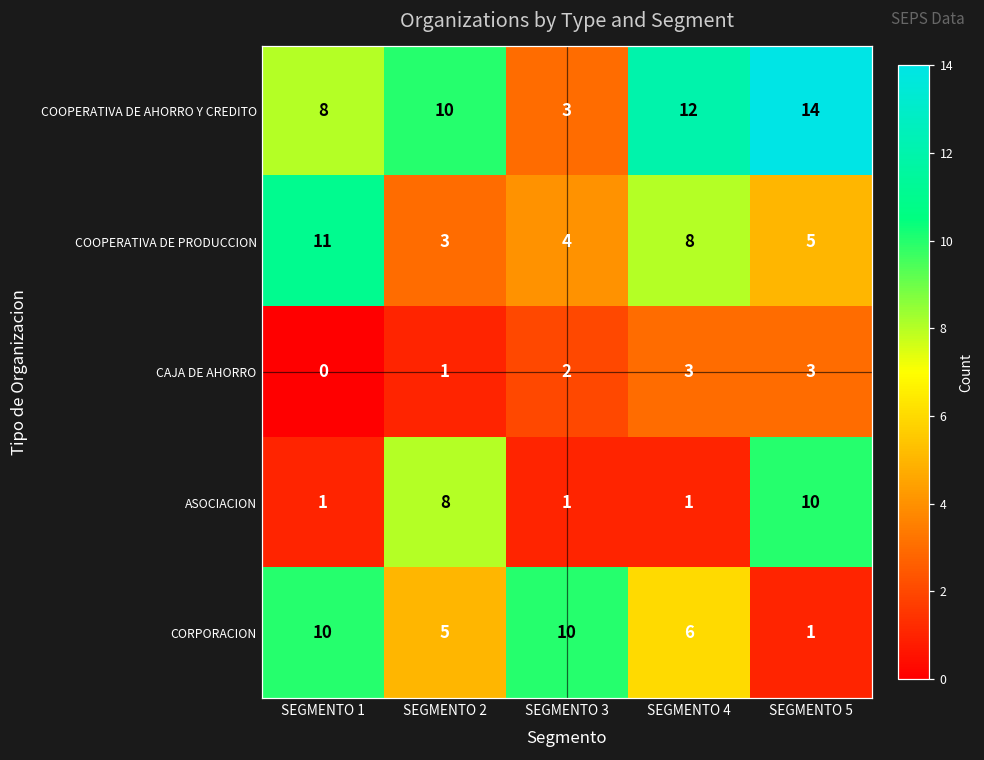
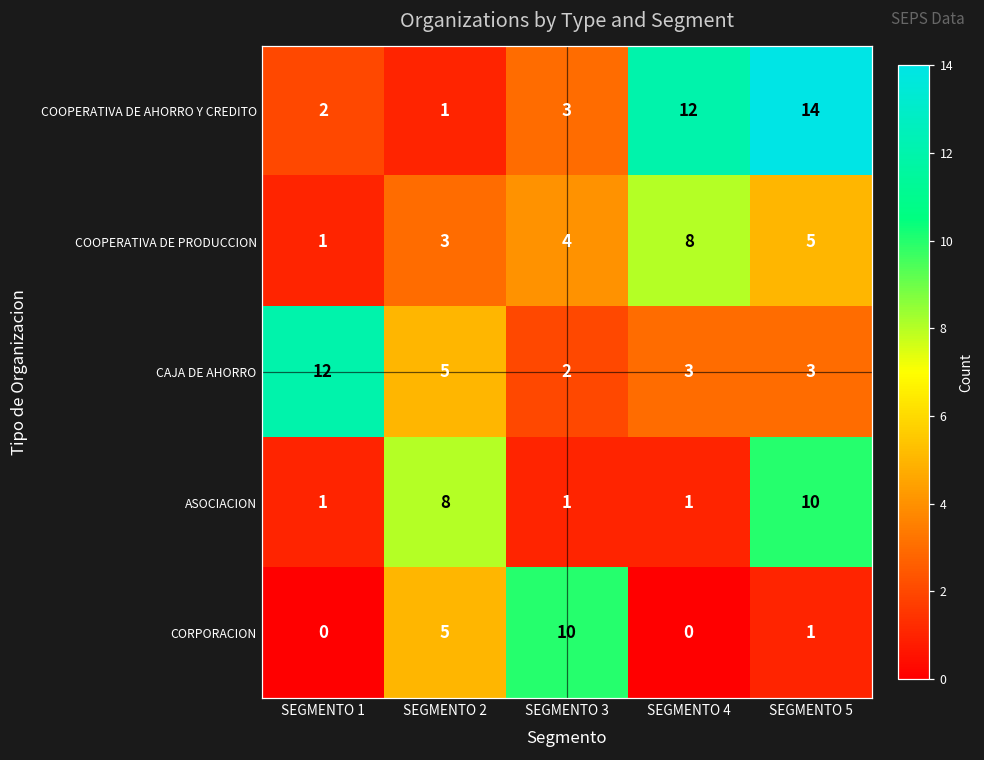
COOPERATIVA DE AHORRO Y CREDITO, SEGMENTO 1: 8 -> 2
COOPERATIVA DE AHORRO Y CREDITO, SEGMENTO 2: 10 -> 1
COOPERATIVA DE PRODUCCION, SEGMENTO 1: 11 -> 1
CAJA DE AHORRO, SEGMENTO 1: 0 -> 12
CAJA DE AHORRO, SEGMENTO 2: 1 -> 5
CORPORACION, SEGMENTO 1: 10 -> 0
CORPORACION, SEGMENTO 4: 6 -> 0
